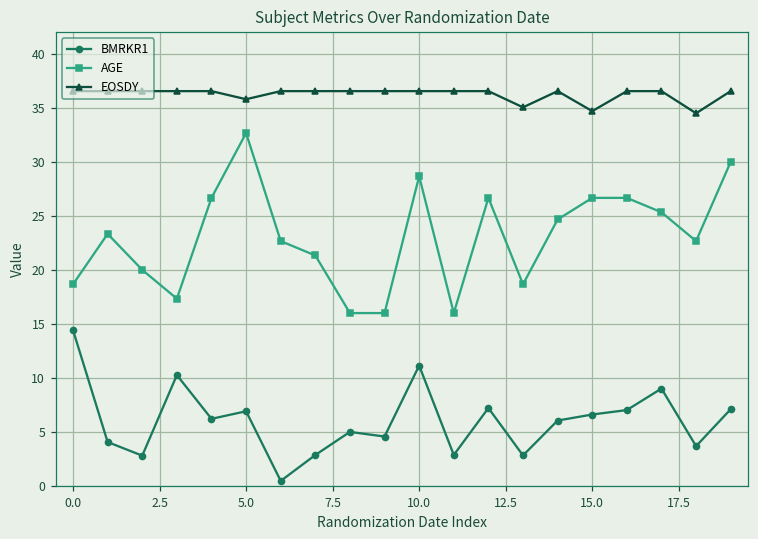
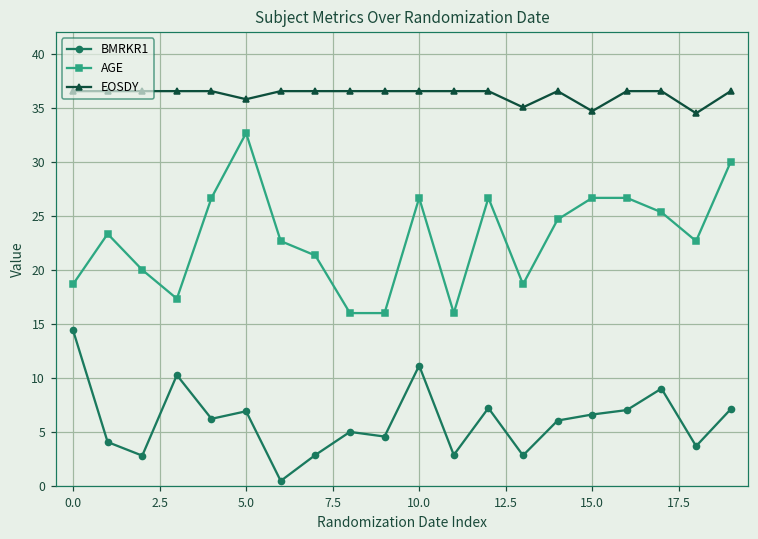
AGE, 10.0: 29 -> 27
